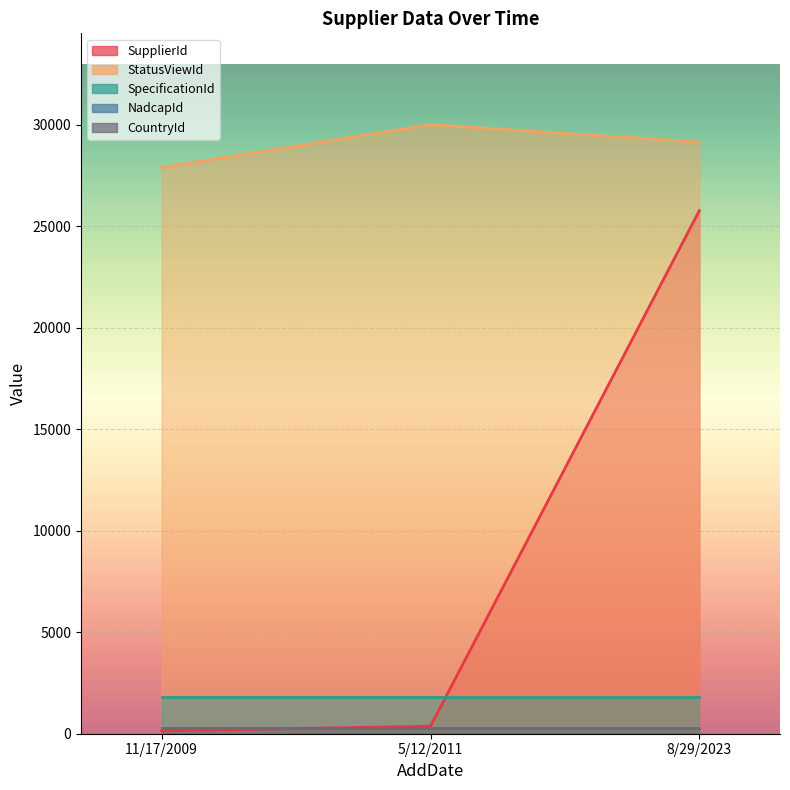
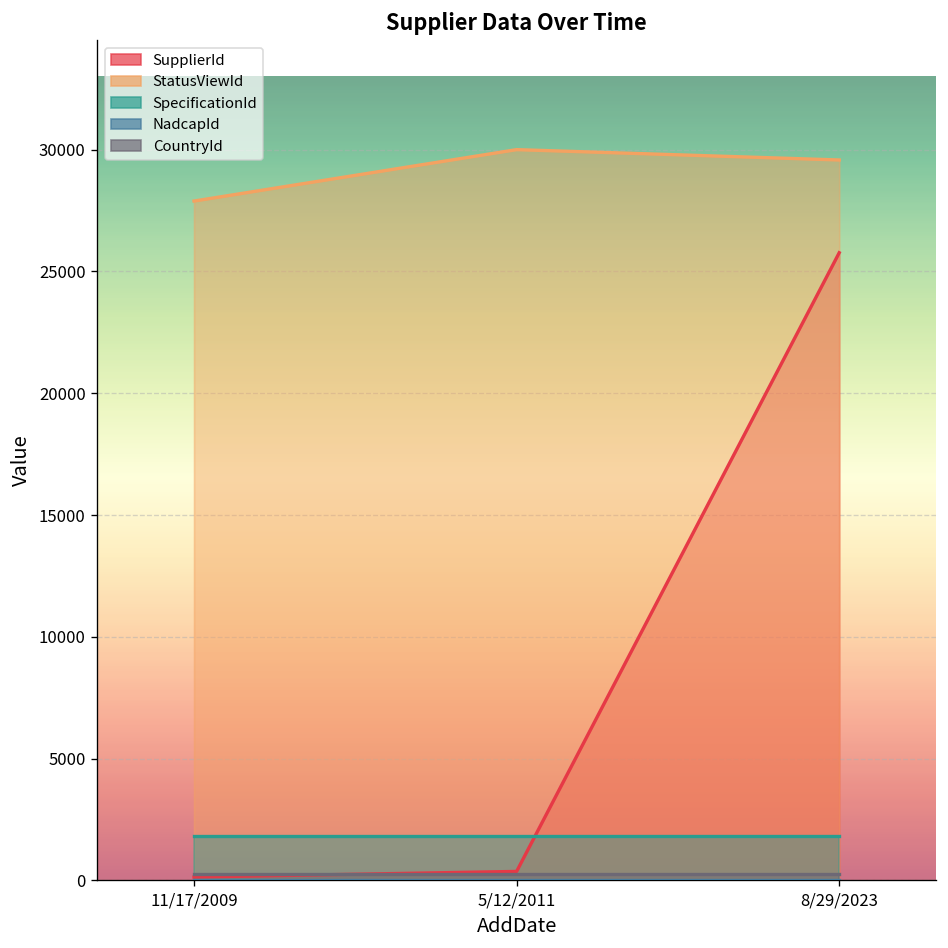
StatusViewId, 8/29/2023: 29100 -> 29600
